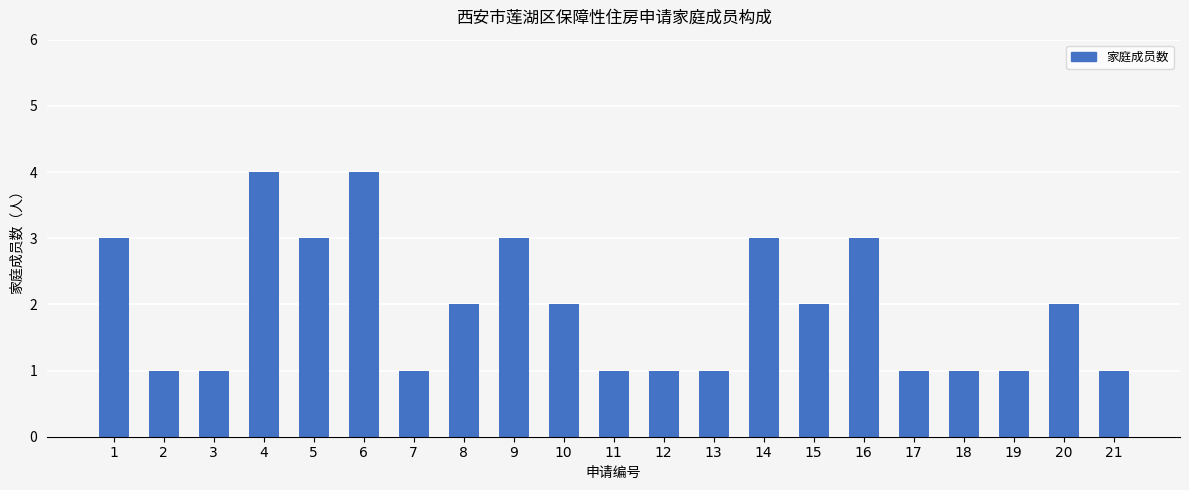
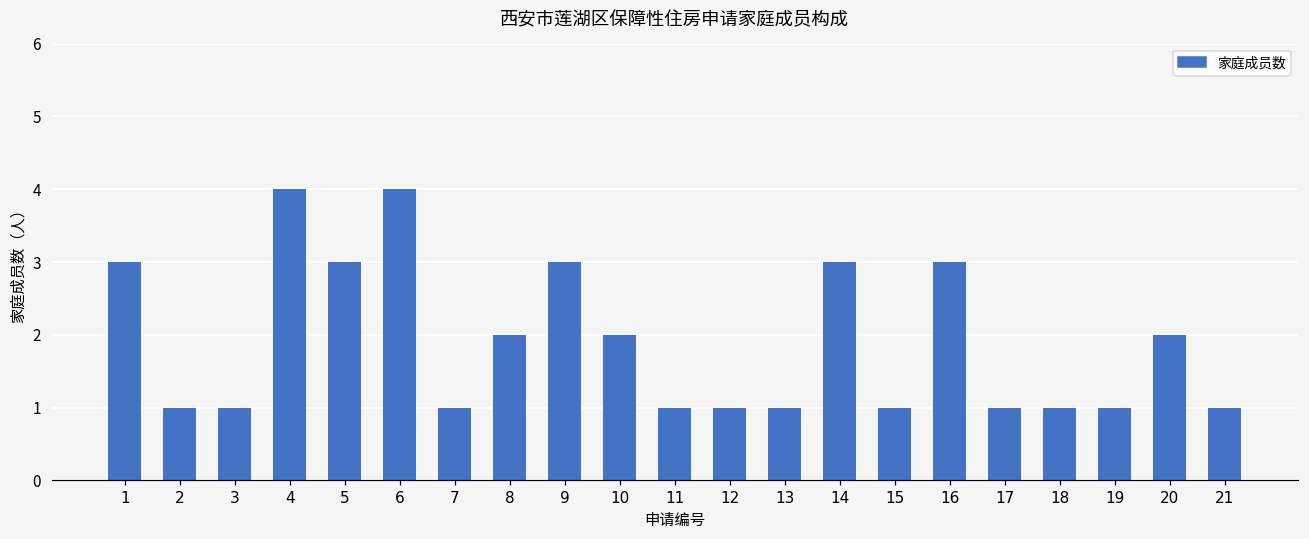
15: 2 -> 1
